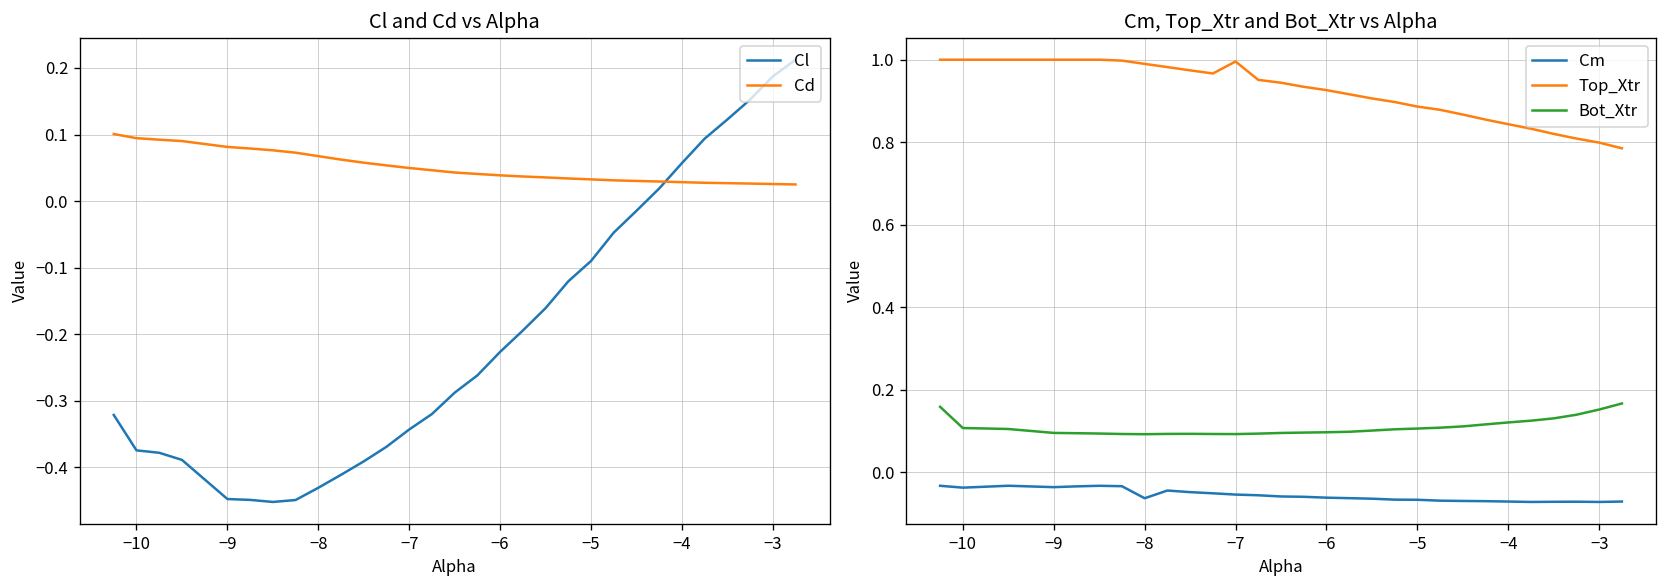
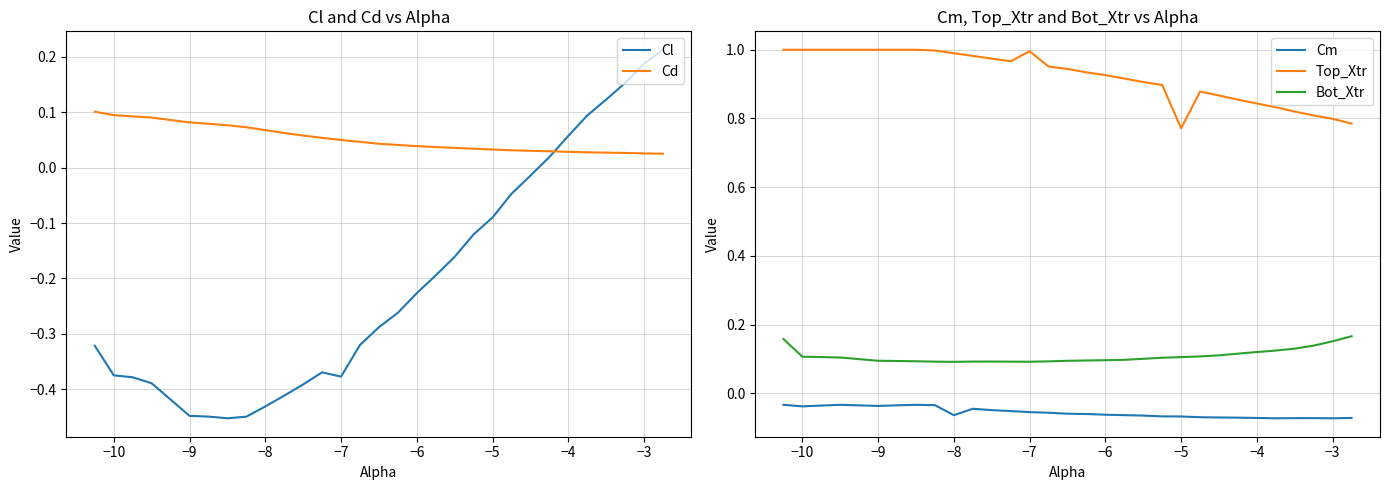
Cl and Cd vs Alpha, Cl, −7: -0.34 -> -0.38
Cm, Top_Xtr and Bot_Xtr vs Alpha, Top_Xtr, −5: 0.89 -> 0.77
